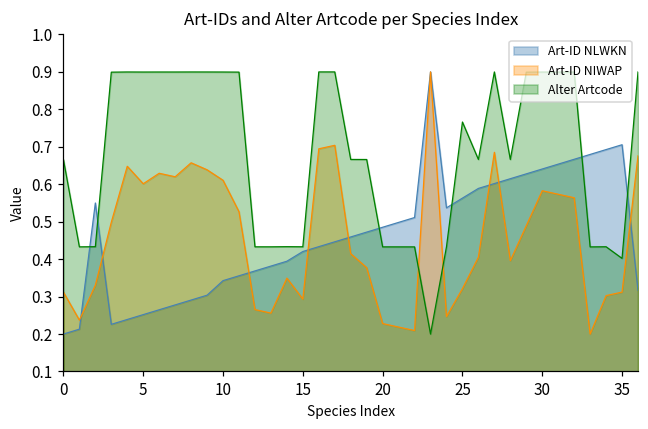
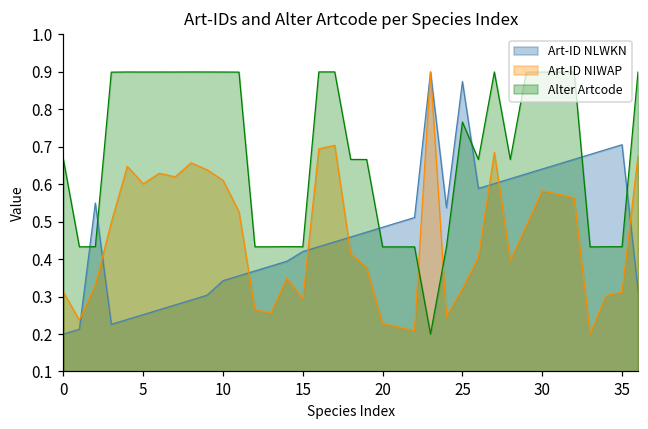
Art-ID NLWKN, 25: 0.56 -> 0.87
Alter Artcode, 35: 0.40 -> 0.43
